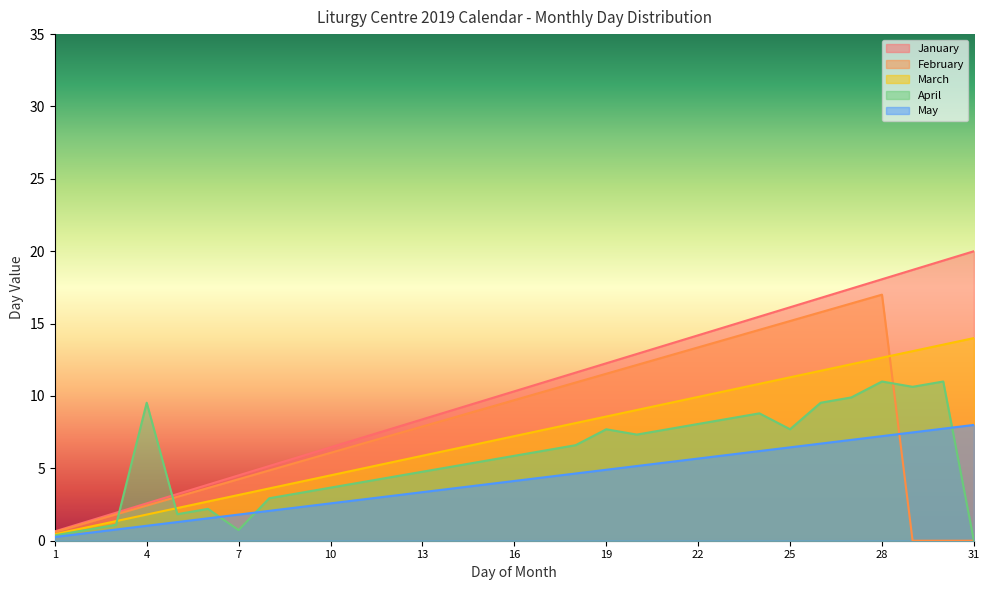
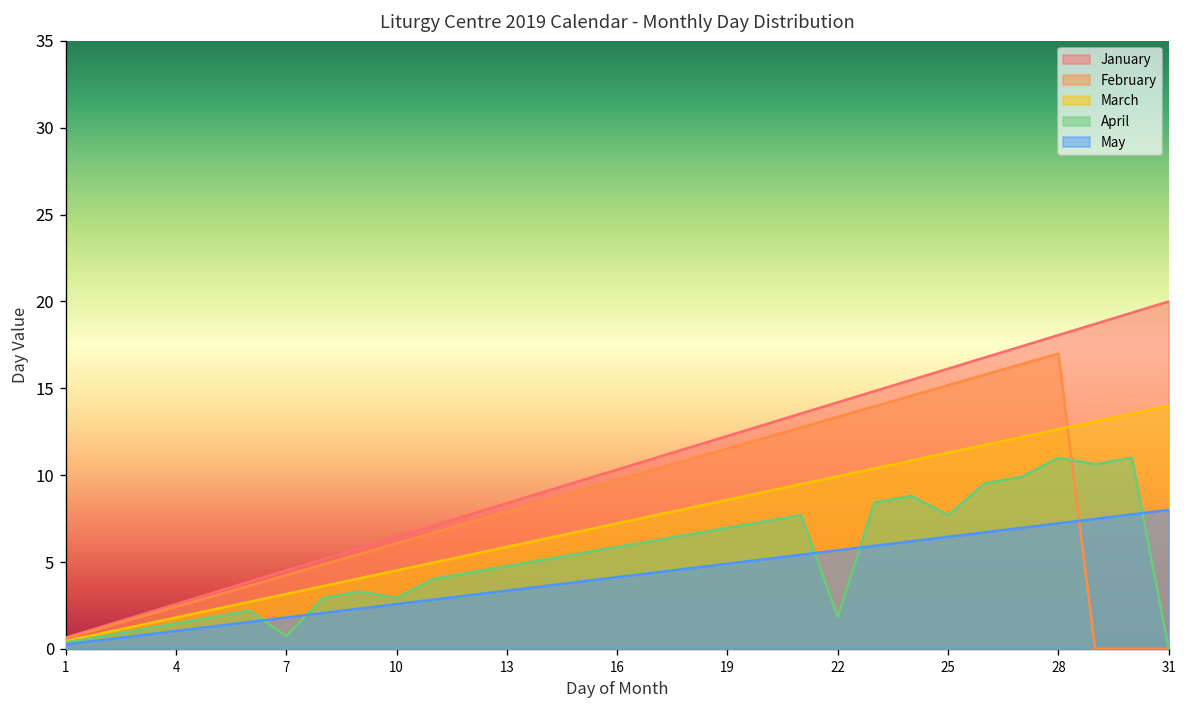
April, 4: 9.5 -> 1.5
April, 10: 3.7 -> 2.9
April, 19: 7.7 -> 7.0
April, 22: 8.1 -> 1.8
